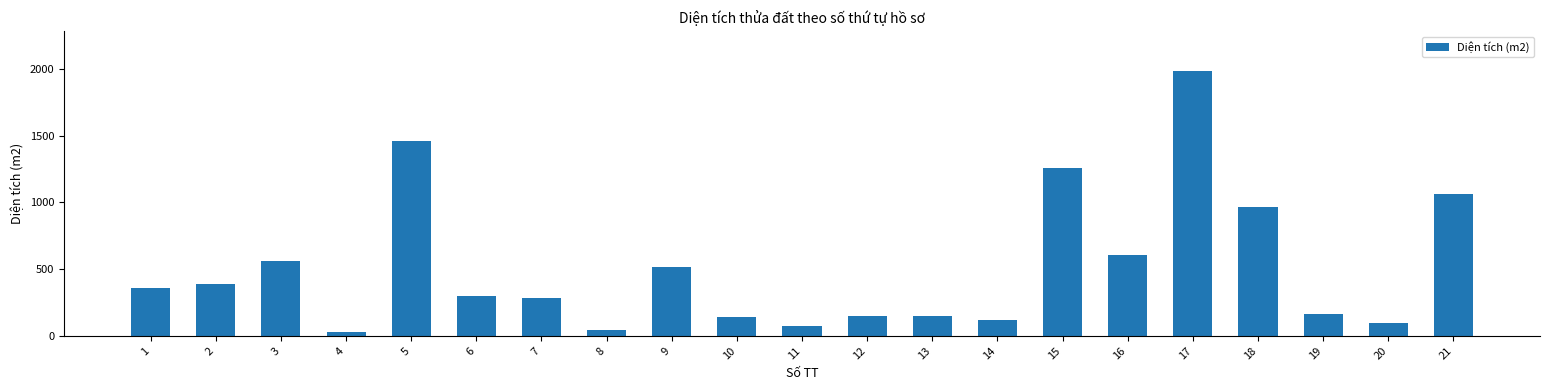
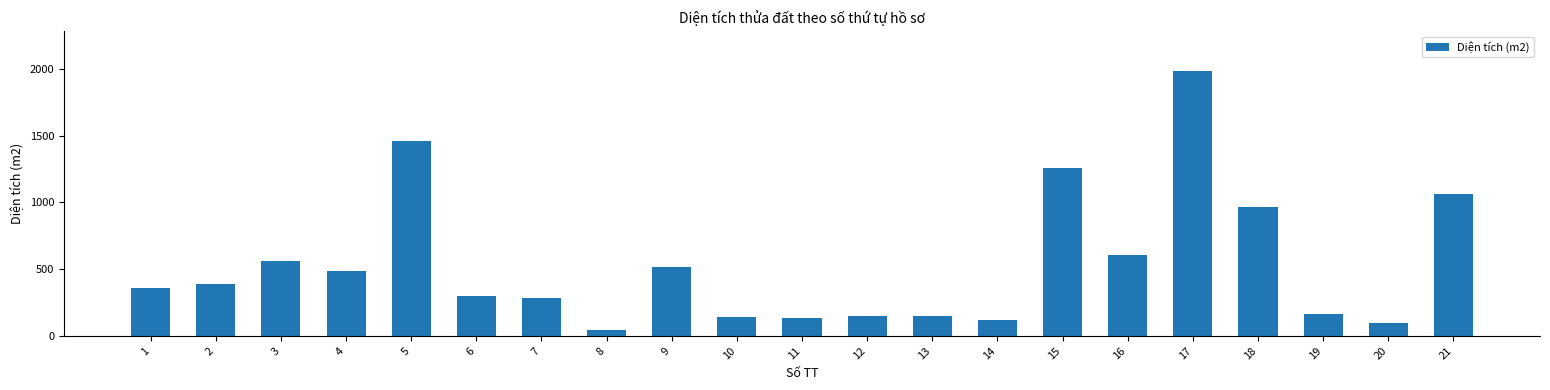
4: 30 -> 480
11: 70 -> 140
